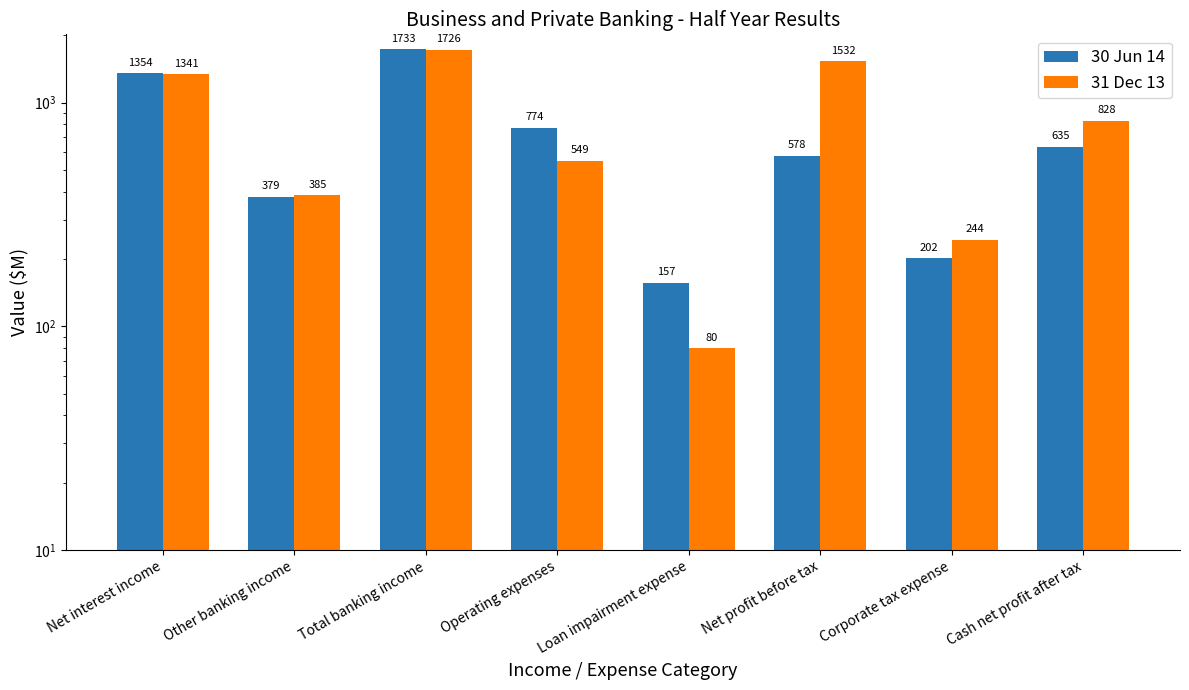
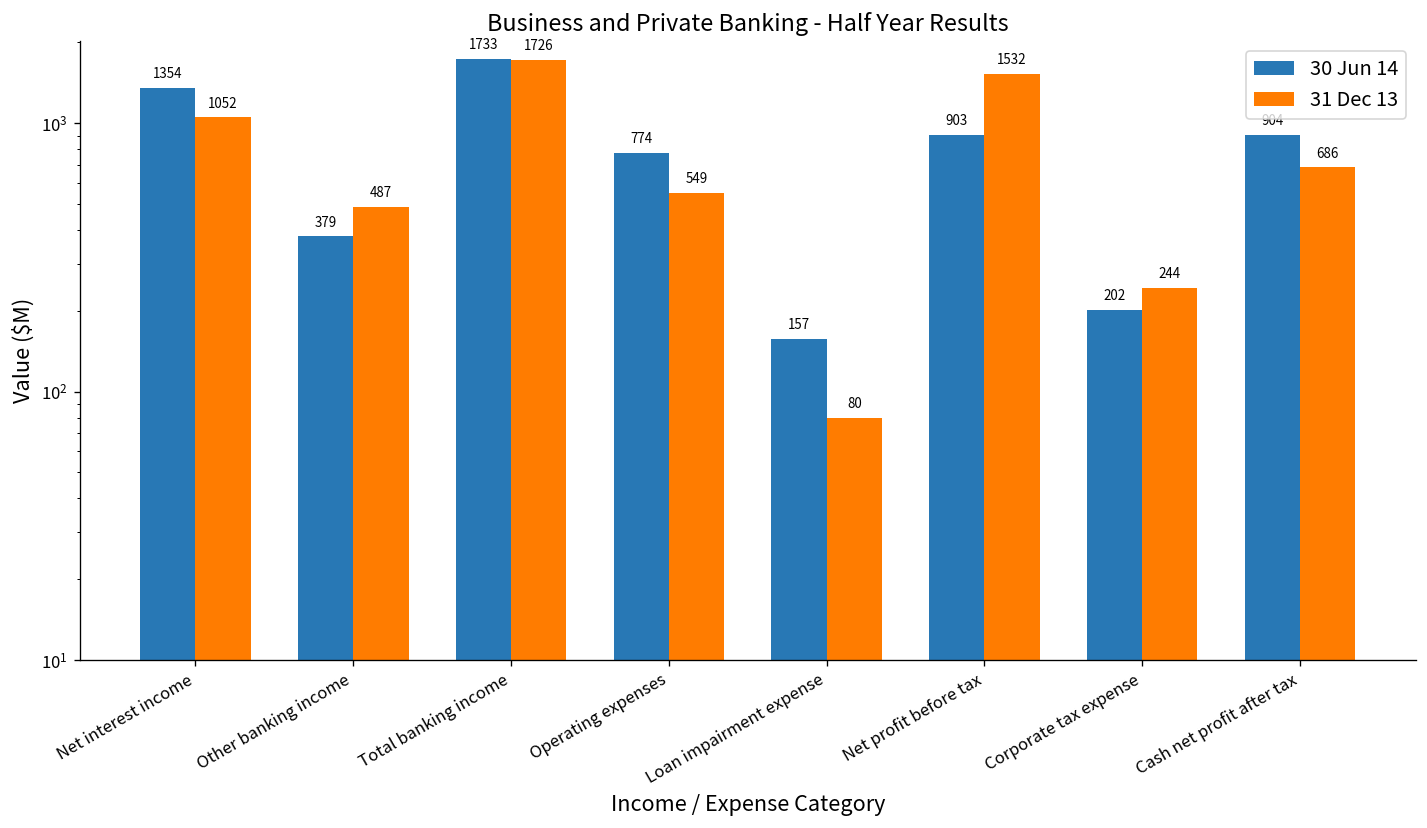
31 Dec 13, Net interest income: 1341 -> 1052
31 Dec 13, Other banking income: 385 -> 487
30 Jun 14, Net profit before tax: 578 -> 903
30 Jun 14, Cash net profit after tax: 640 -> 900
31 Dec 13, Cash net profit after tax: 828 -> 686
